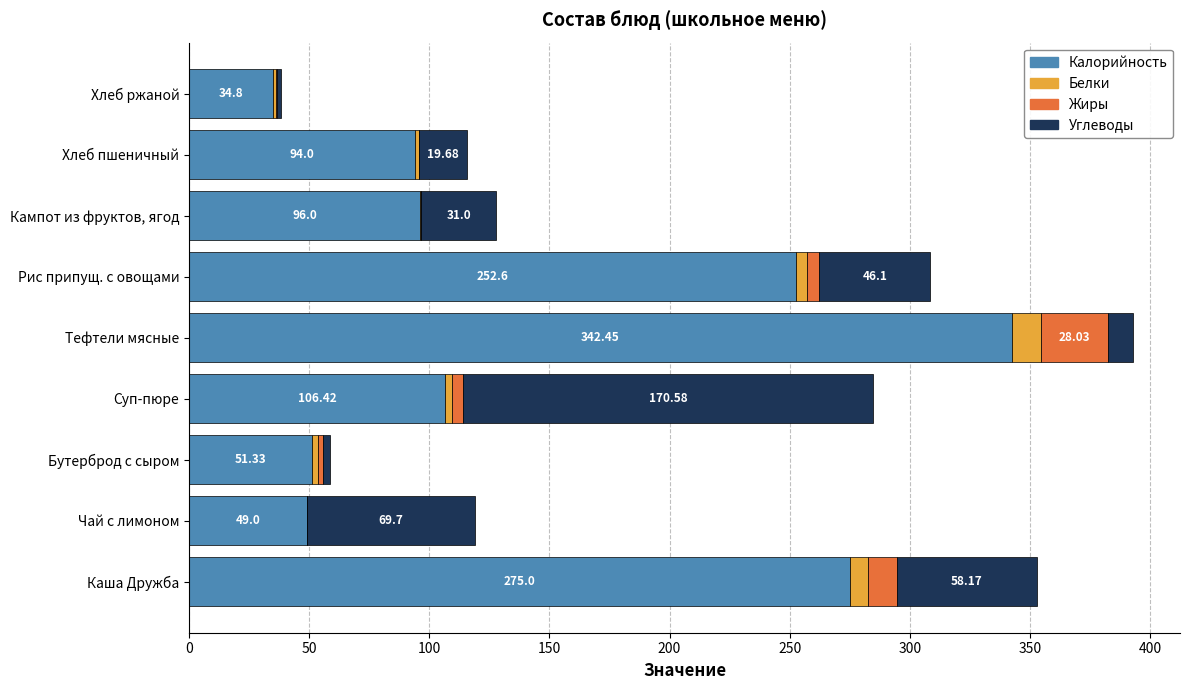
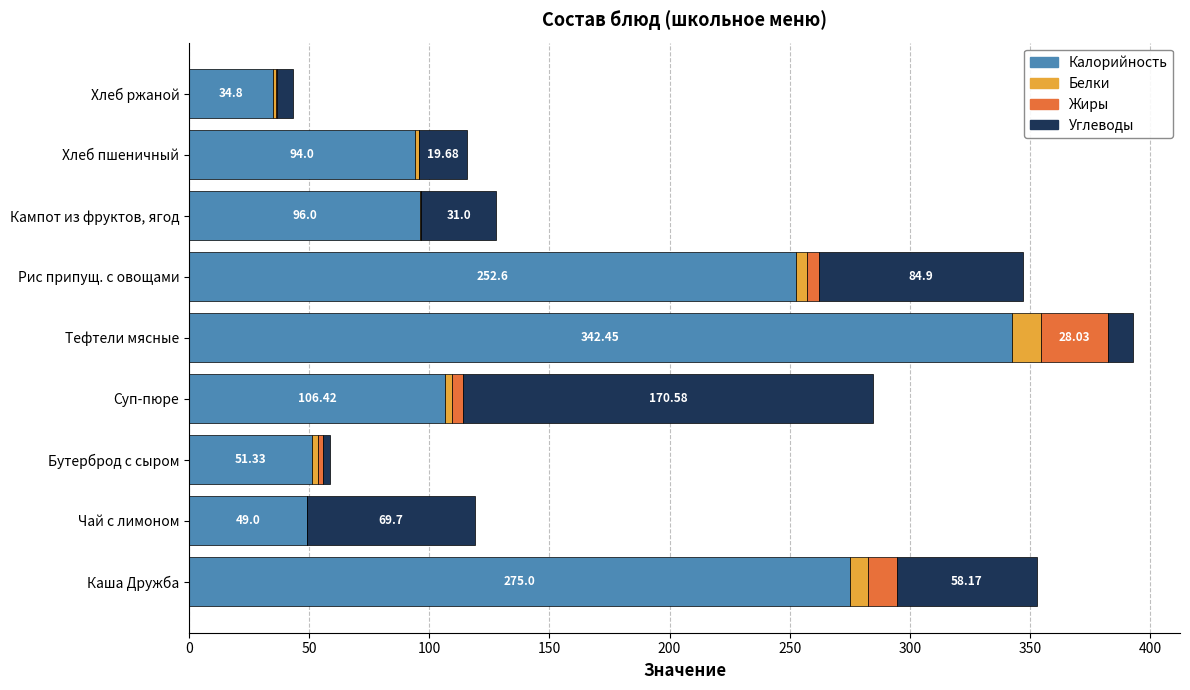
Углеводы, Хлеб ржаной: 2 -> 7
Углеводы, Рис припущ. с овощами: 46.1 -> 84.9
